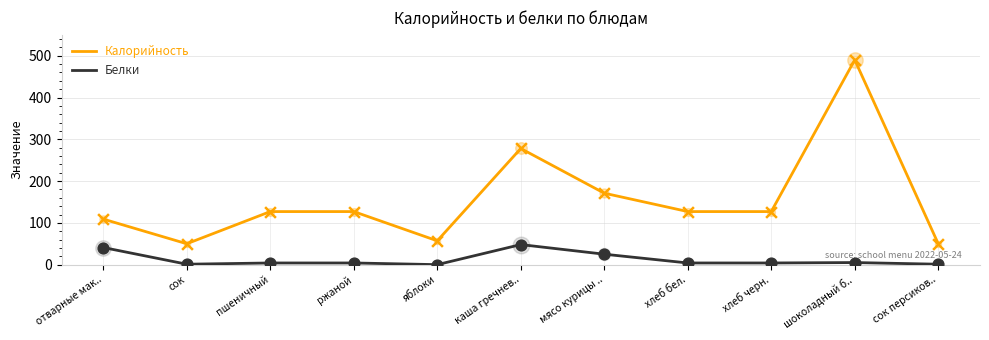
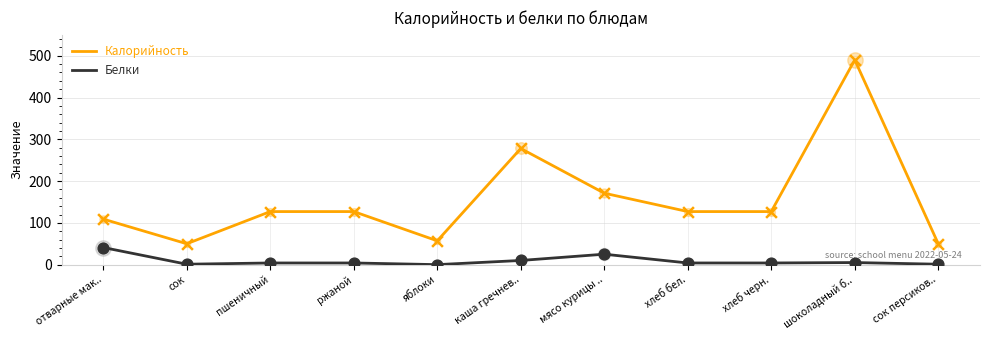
Белки, каша гречнев..: 50 -> 10
